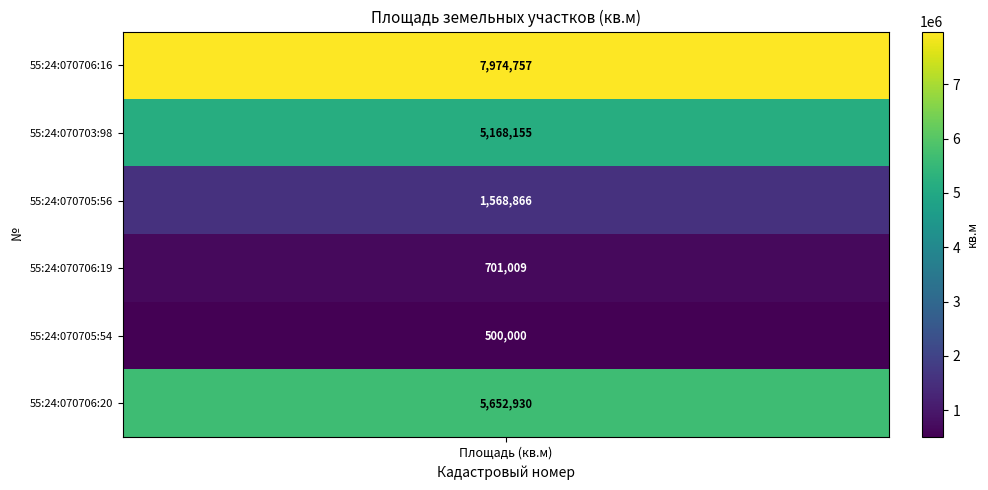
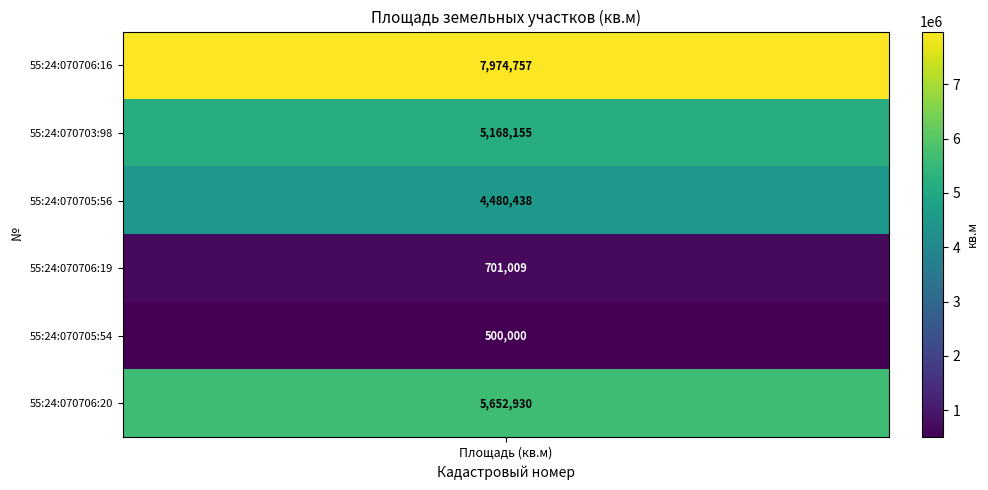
55:24:070705:56, Площадь (кв.м): 1,568,866 -> 4,480,438
